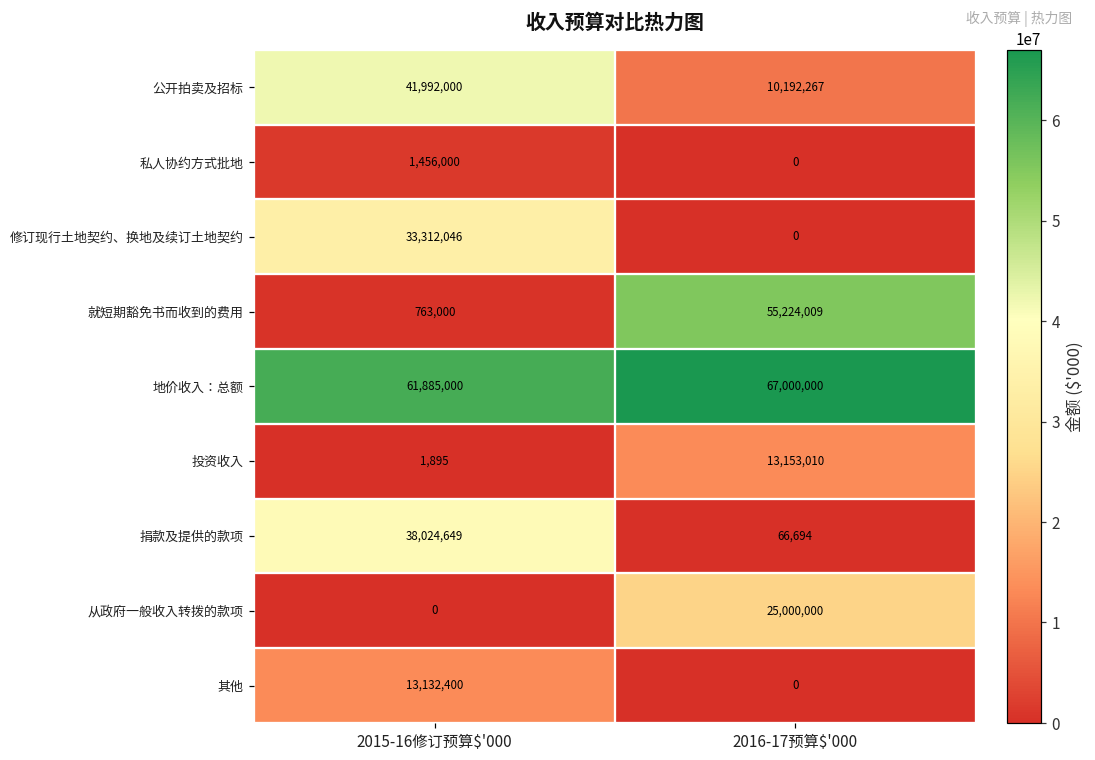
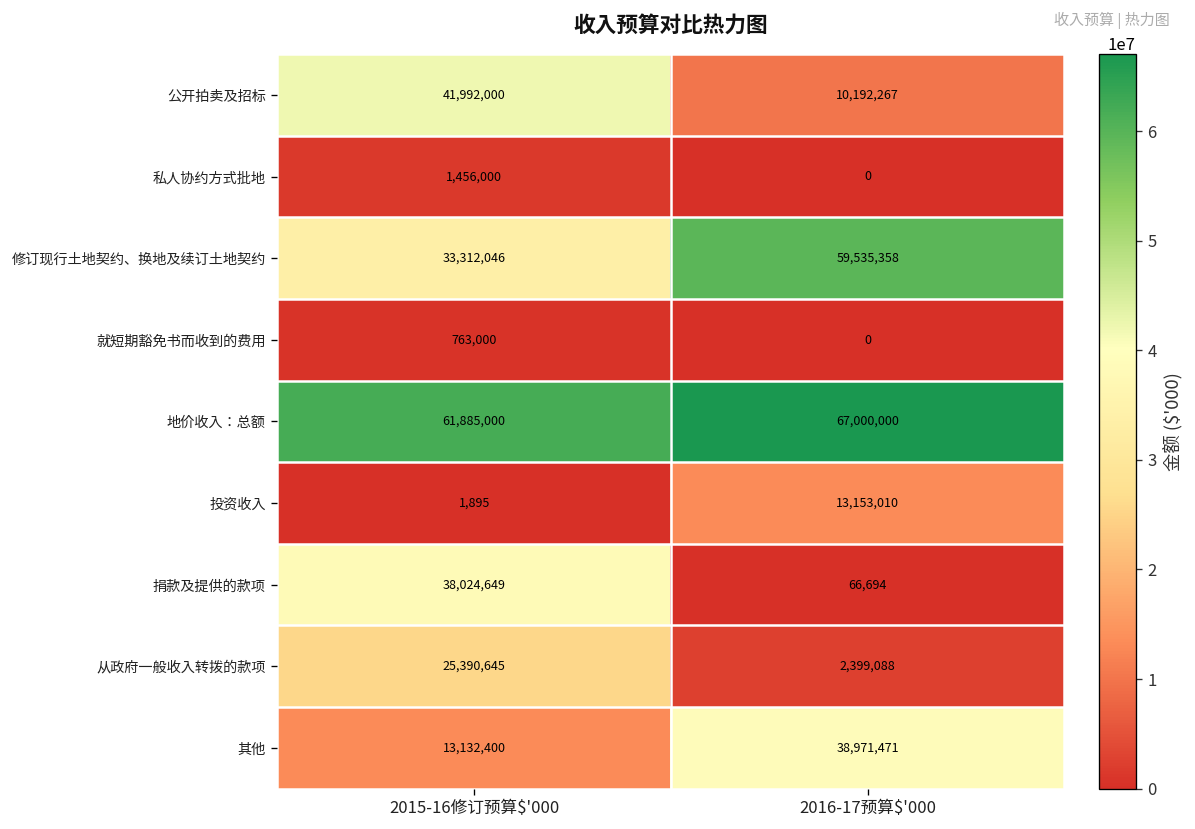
修订现行土地契约、换地及续订土地契约, 2016-17预算$'000: 0 -> 59,535,358
就短期豁免书而收到的费用, 2016-17预算$'000: 55,224,009 -> 0
从政府一般收入转拨的款项, 2015-16修订预算$'000: 0 -> 25,390,645
从政府一般收入转拨的款项, 2016-17预算$'000: 25,000,000 -> 2,399,088
其他, 2016-17预算$'000: 0 -> 38,971,471
